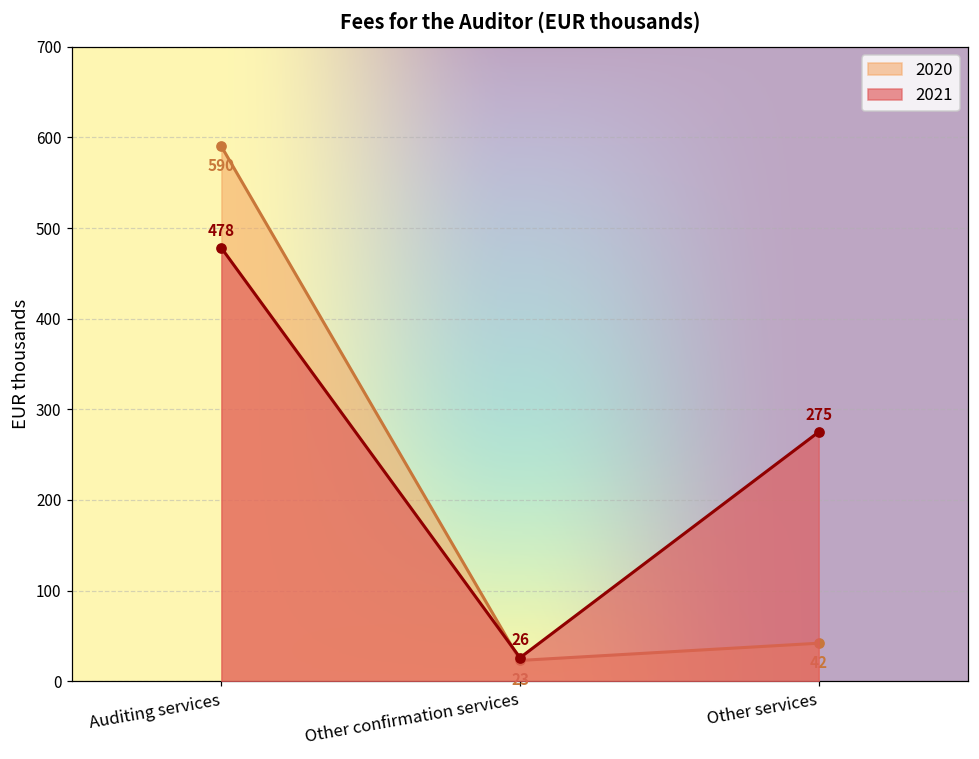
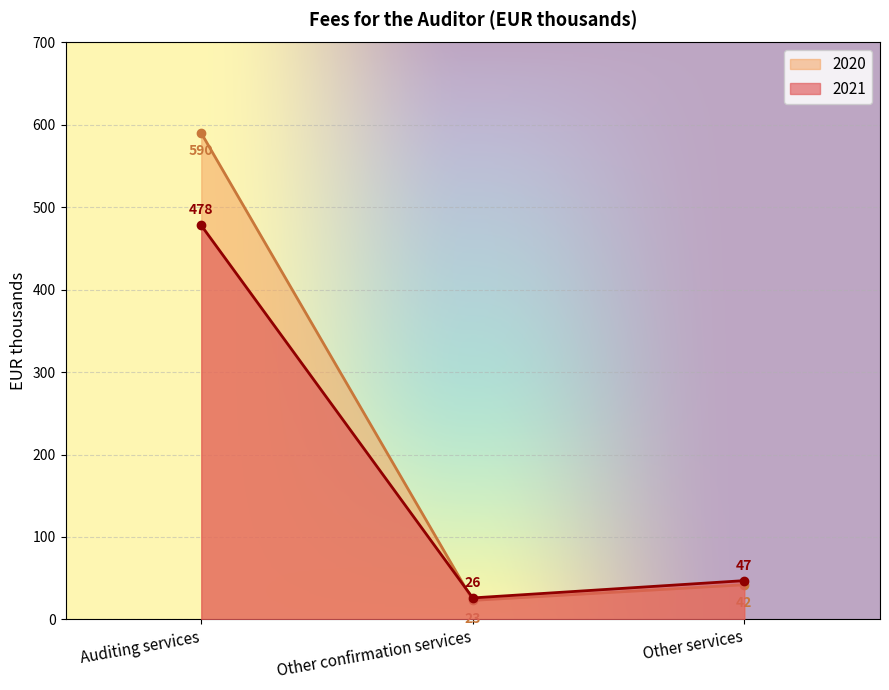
2021, Other services: 275 -> 47
